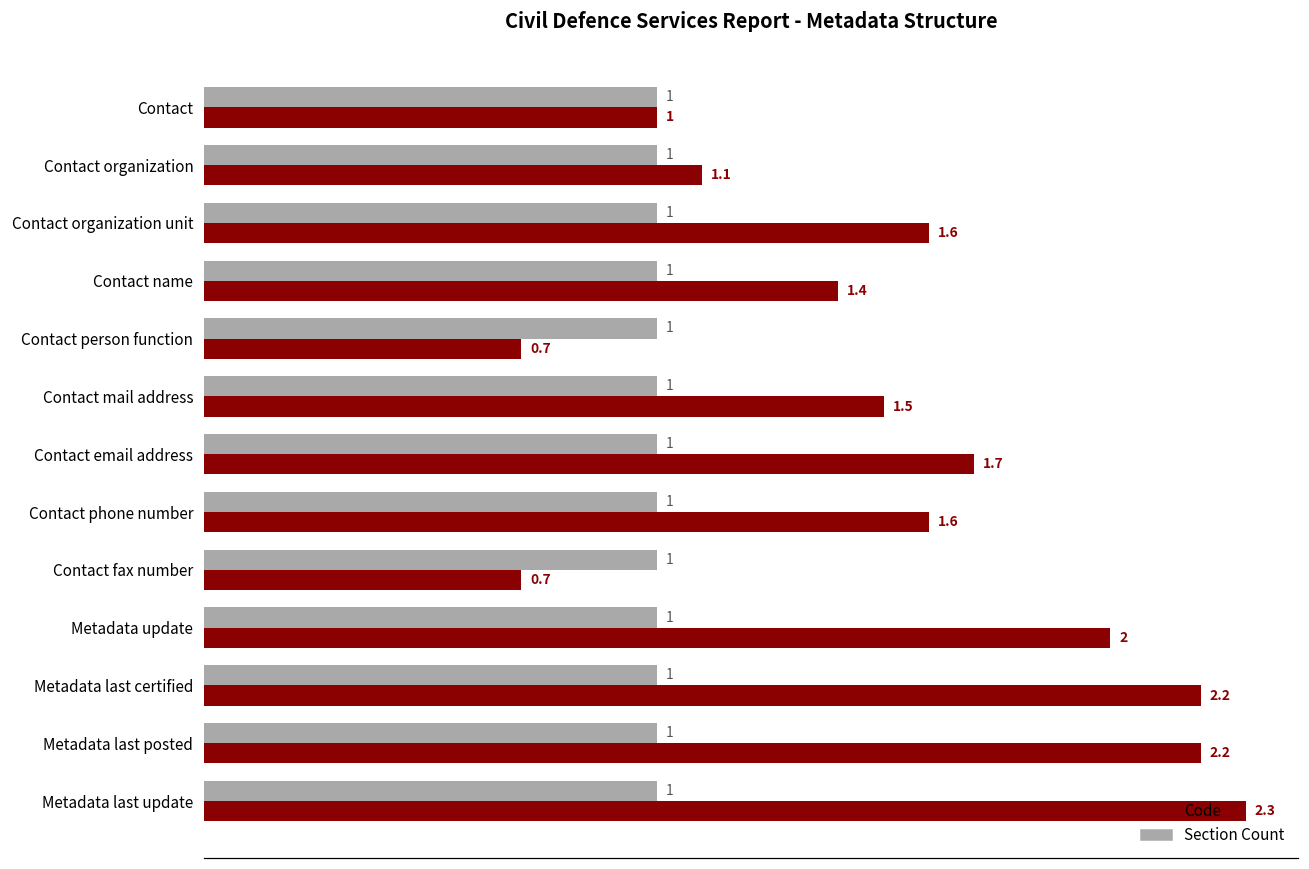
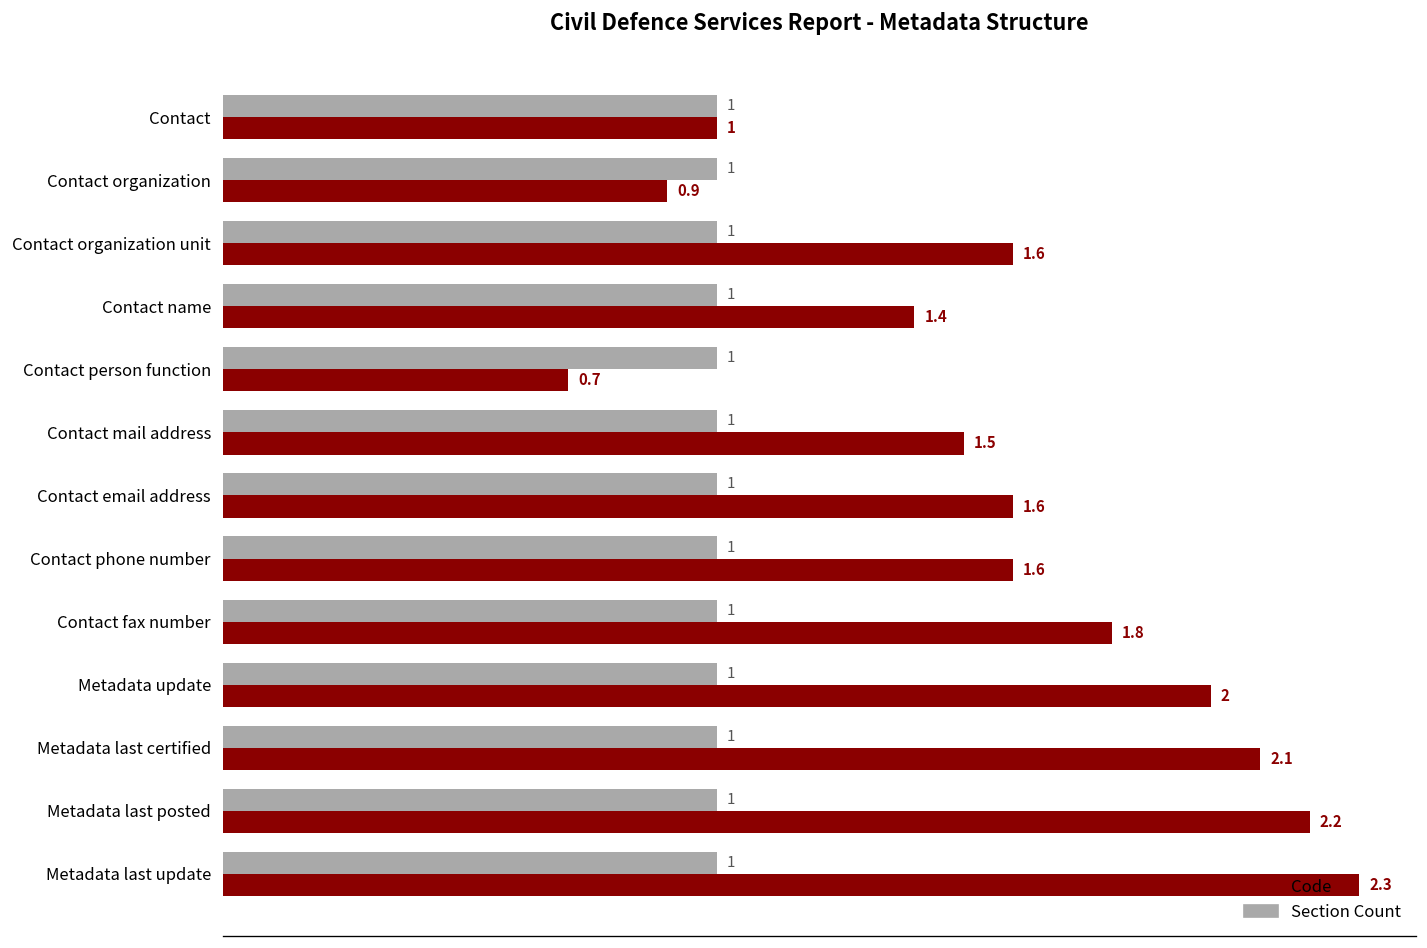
Code, Contact organization: 1.1 -> 0.9
Code, Contact email address: 1.7 -> 1.6
Code, Contact fax number: 0.7 -> 1.8
Code, Metadata last certified: 2.2 -> 2.1
